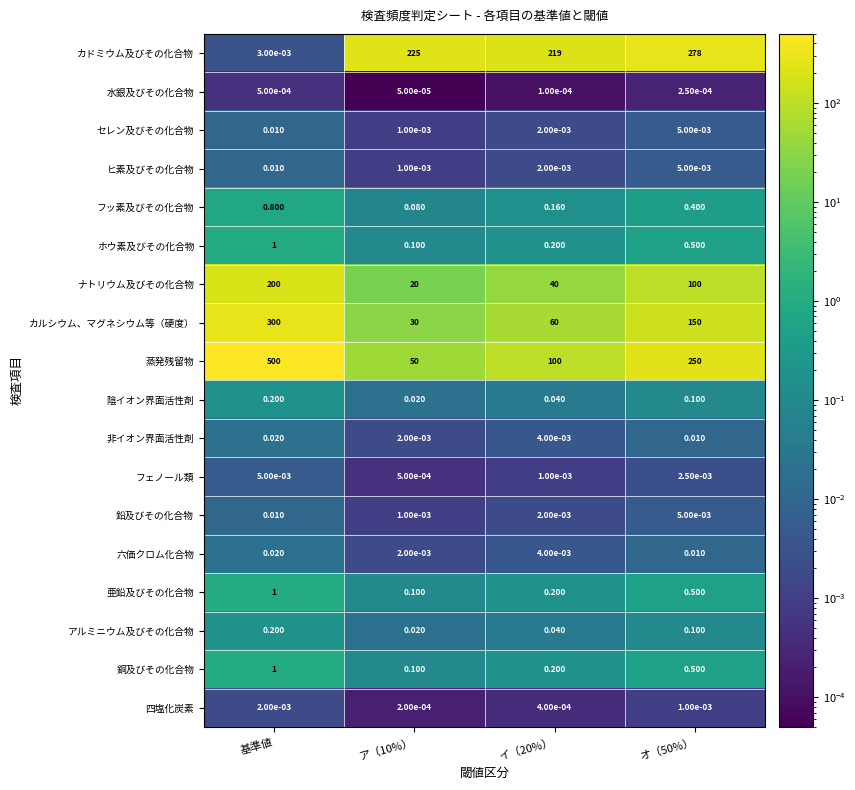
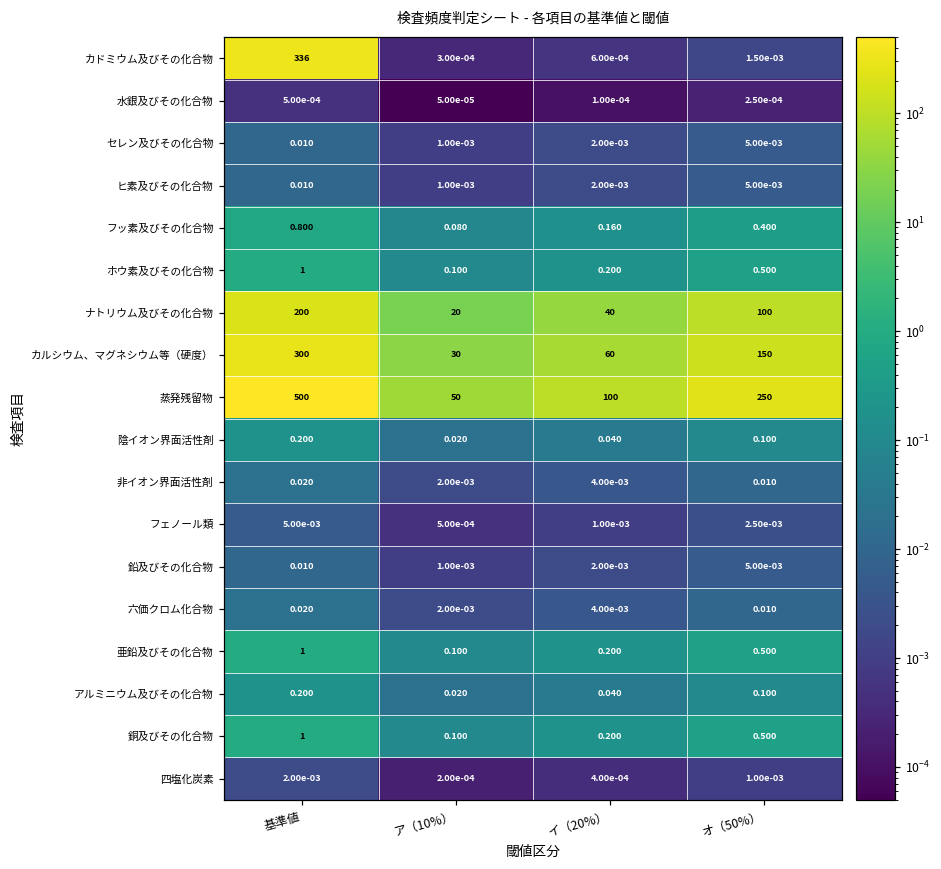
カドミウム及びその化合物, 基準値: 3.00e-03 -> 336
カドミウム及びその化合物, ア（10%）: 225 -> 3.00e-04
カドミウム及びその化合物, イ（20%）: 219 -> 6.00e-04
カドミウム及びその化合物, オ（50%）: 278 -> 1.50e-03
